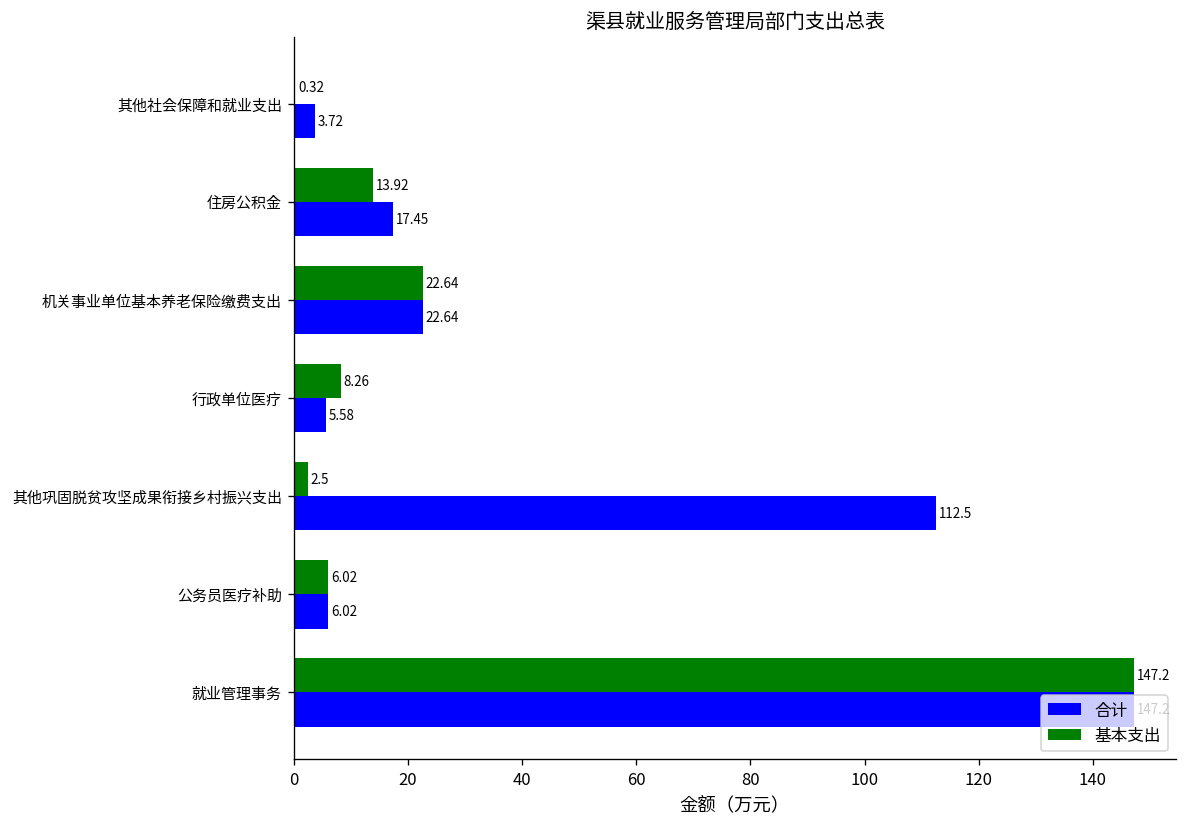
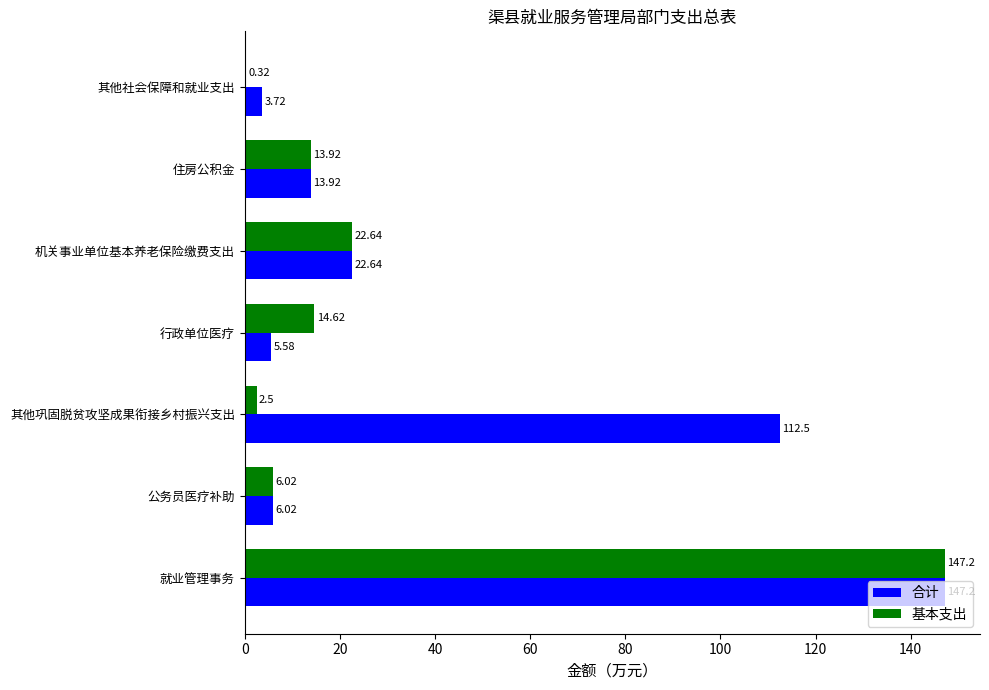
合计, 住房公积金: 17.45 -> 13.92
基本支出, 行政单位医疗: 8.26 -> 14.62
